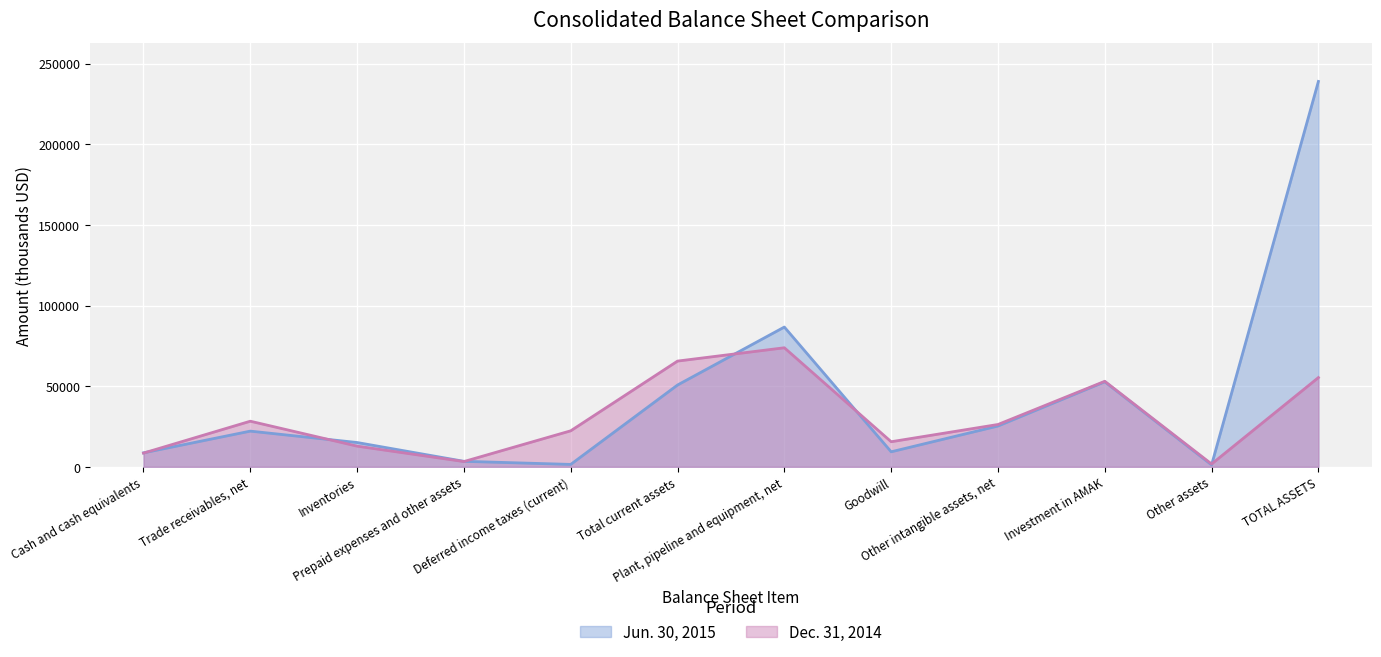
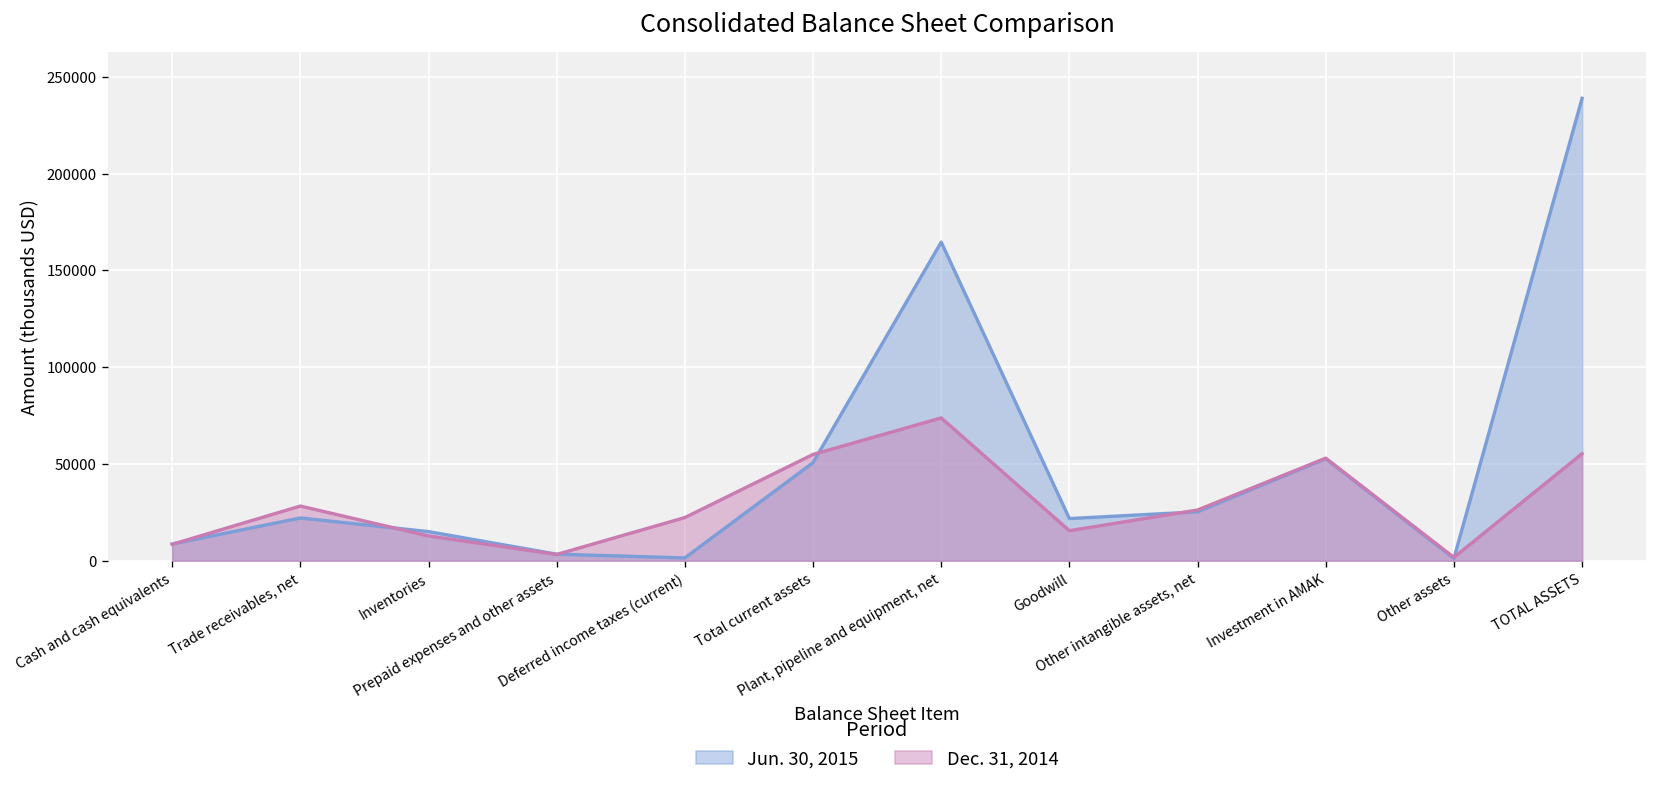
Dec. 31, 2014, Total current assets: 66000 -> 55000
Jun. 30, 2015, Plant, pipeline and equipment, net: 87000 -> 165000
Jun. 30, 2015, Goodwill: 9000 -> 22000
